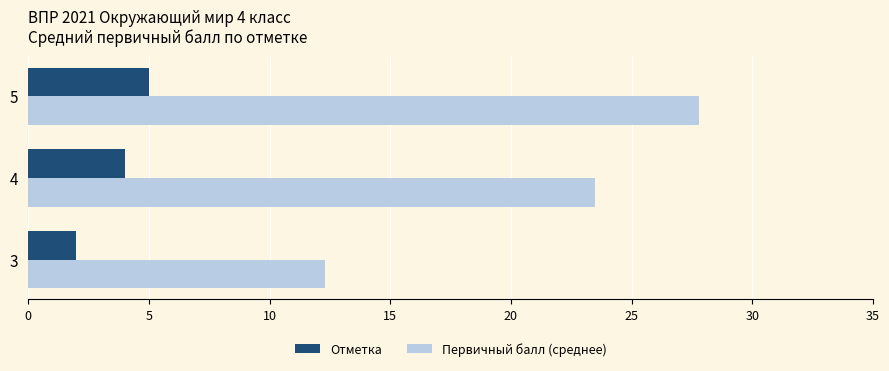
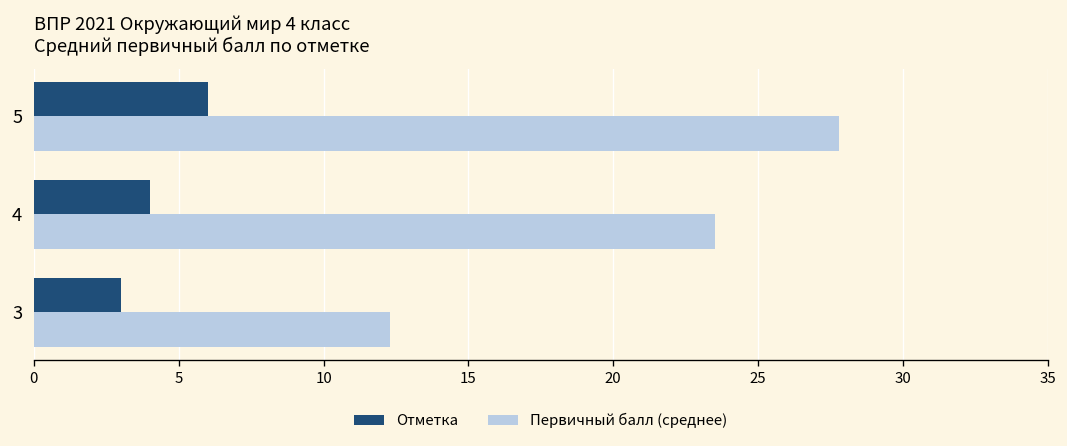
Отметка, 5: 5 -> 6
Отметка, 3: 2 -> 3
